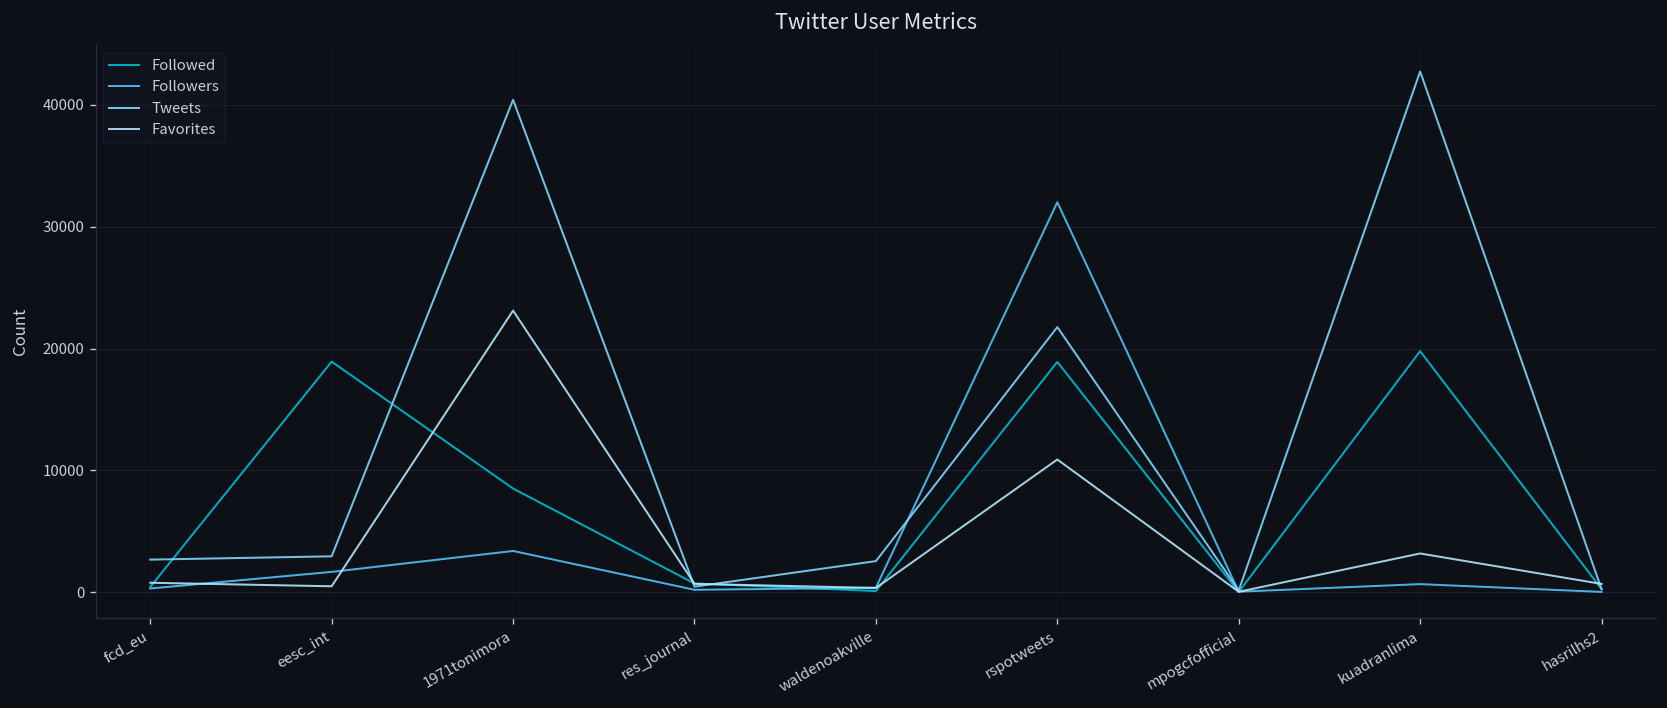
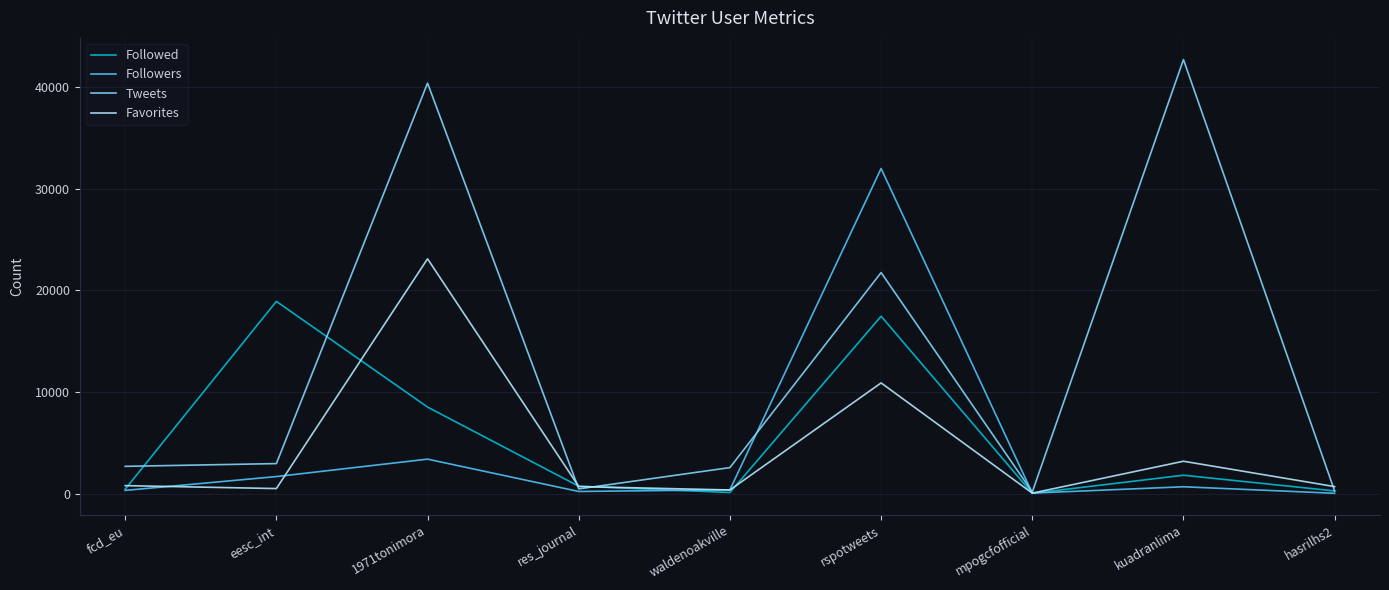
Followed, rspotweets: 18900 -> 17500
Followed, kuadranlima: 19800 -> 1800
